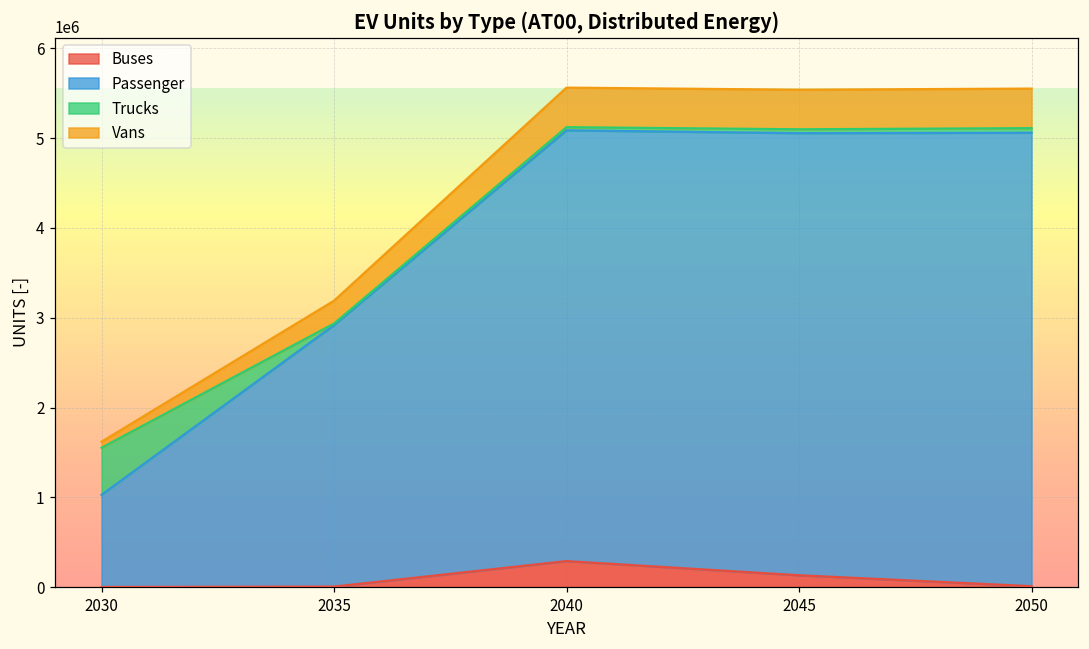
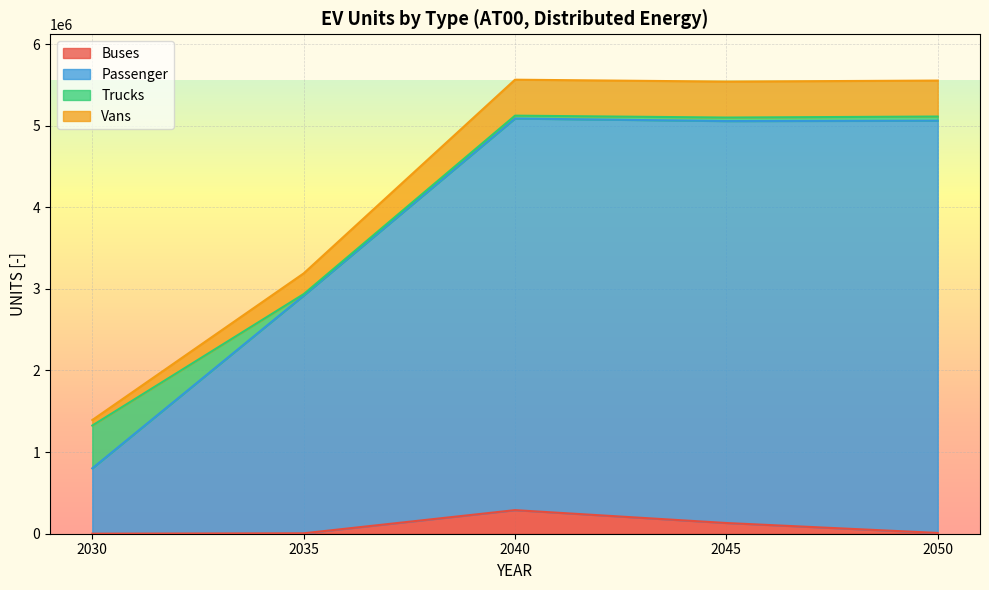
Passenger, 2030: 1000000 -> 800000
